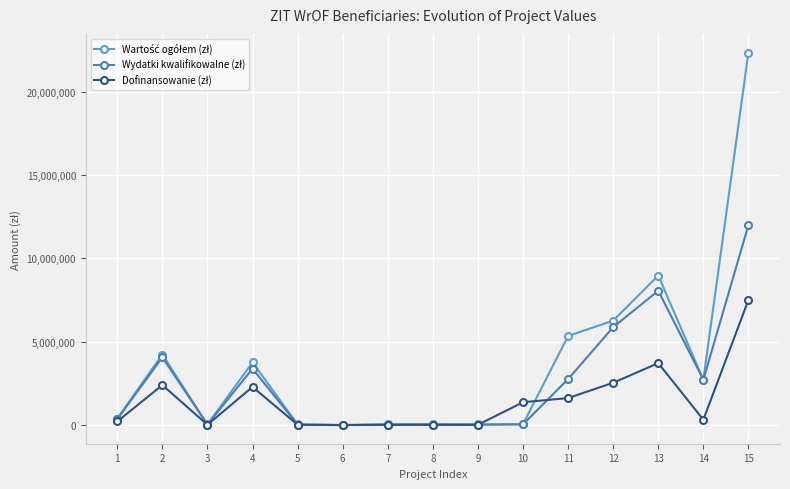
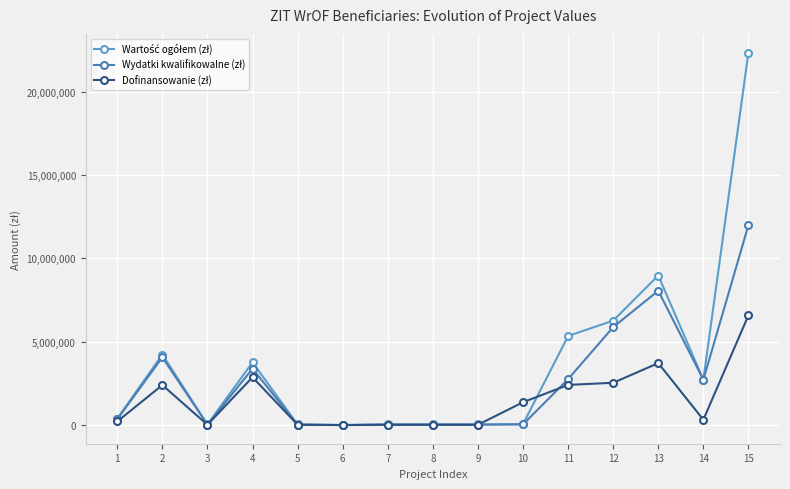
Dofinansowanie (zł), 4: 2,300,000 -> 2,900,000
Dofinansowanie (zł), 11: 1,600,000 -> 2,400,000
Dofinansowanie (zł), 15: 7,500,000 -> 6,600,000
